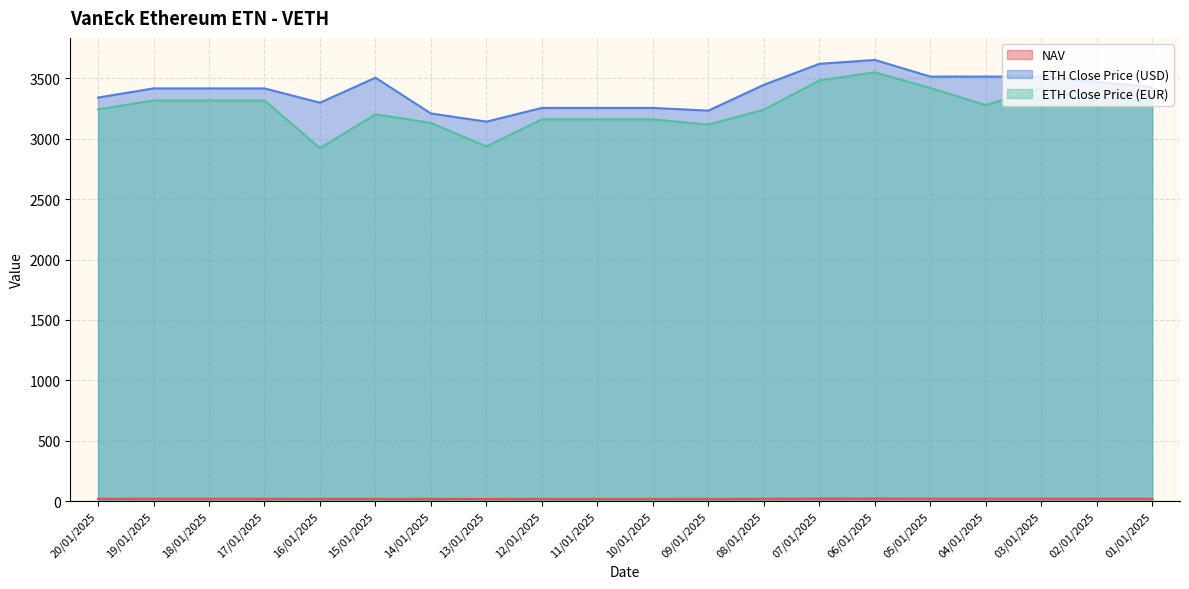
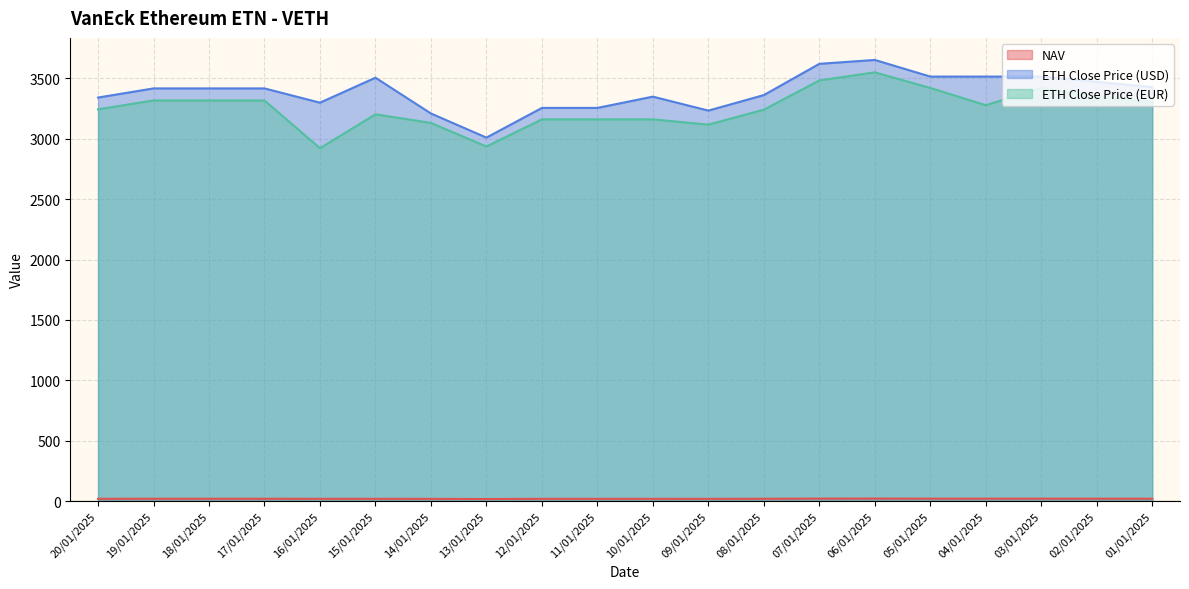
ETH Close Price (USD), 13/01/2025: 3140 -> 3010
ETH Close Price (USD), 10/01/2025: 3260 -> 3350
ETH Close Price (USD), 08/01/2025: 3450 -> 3360
